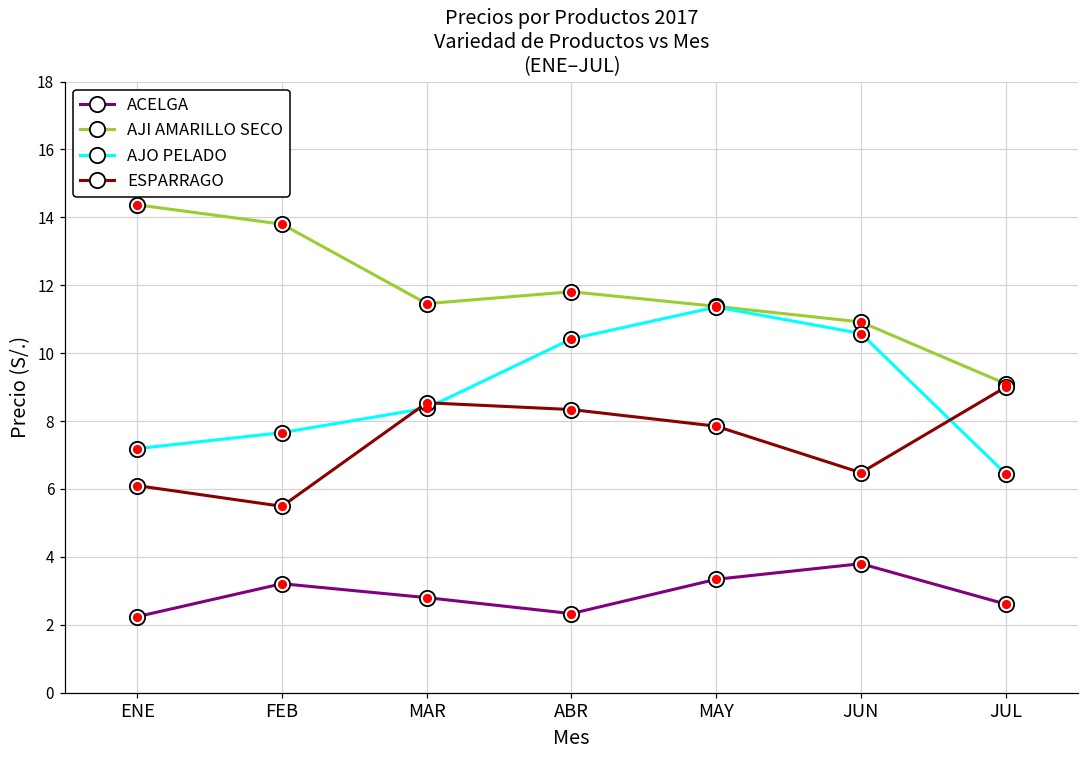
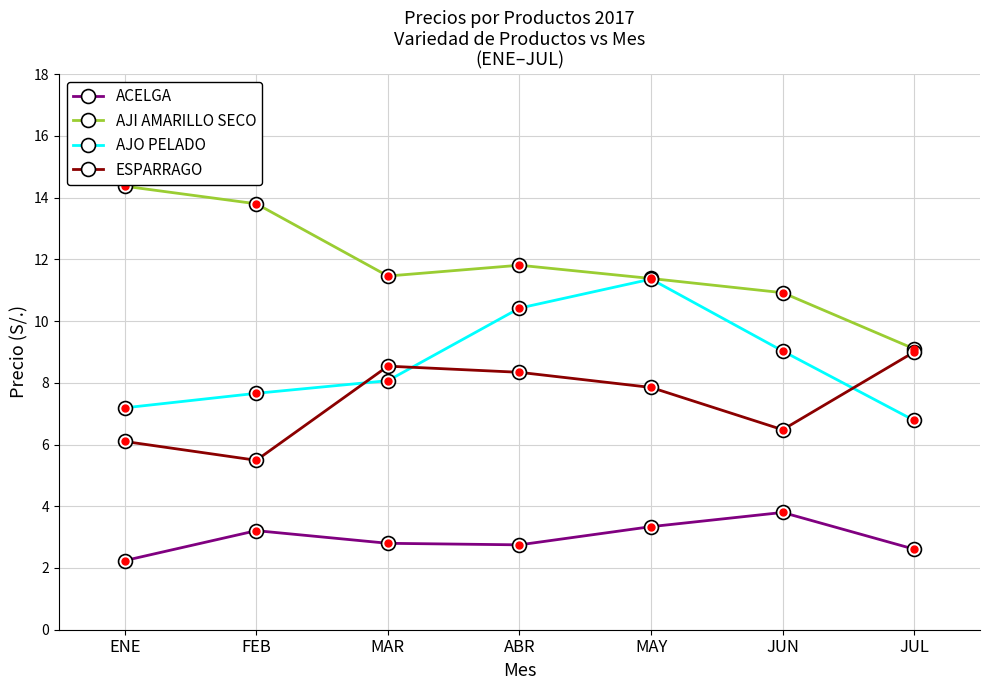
AJO PELADO, MAR: 8.4 -> 8.1
ACELGA, ABR: 2.3 -> 2.8
AJO PELADO, JUN: 10.6 -> 9.0
AJO PELADO, JUL: 6.5 -> 6.8
